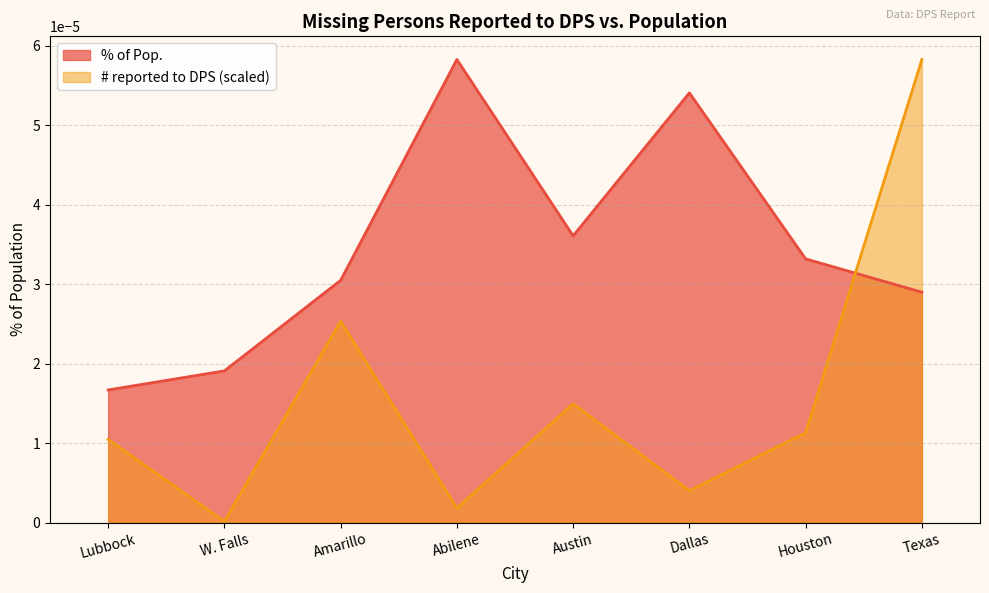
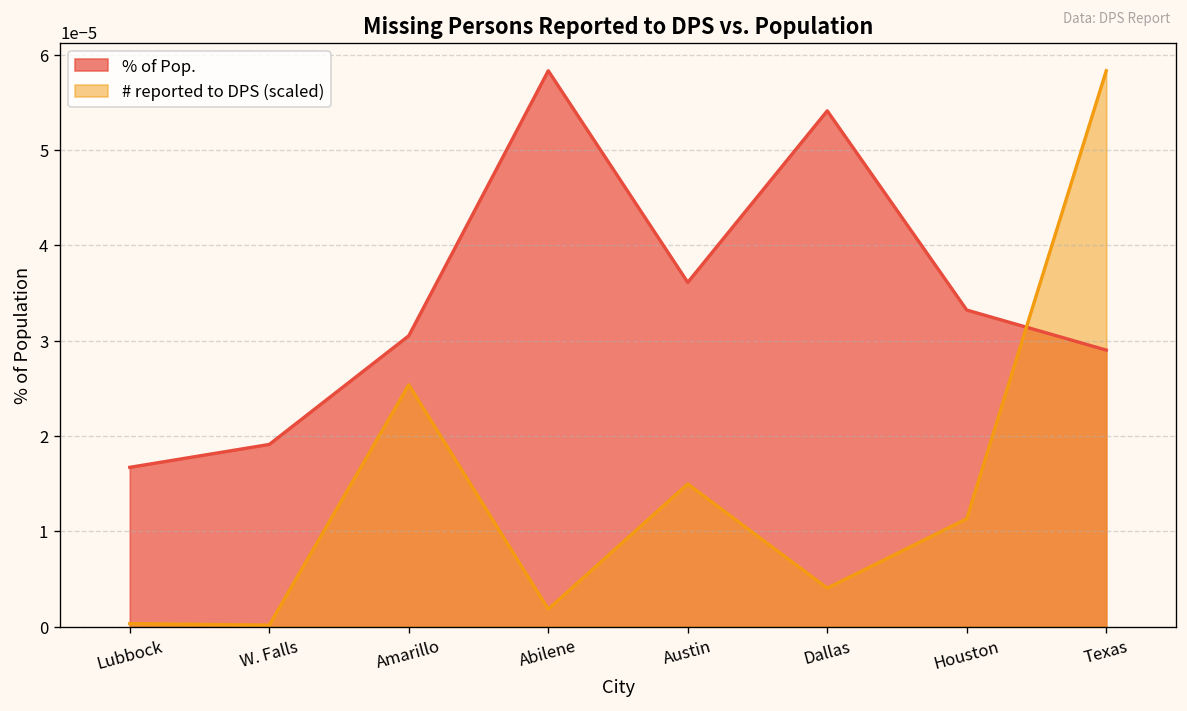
# reported to DPS (scaled), Lubbock: 0.000010 -> 0.000000
